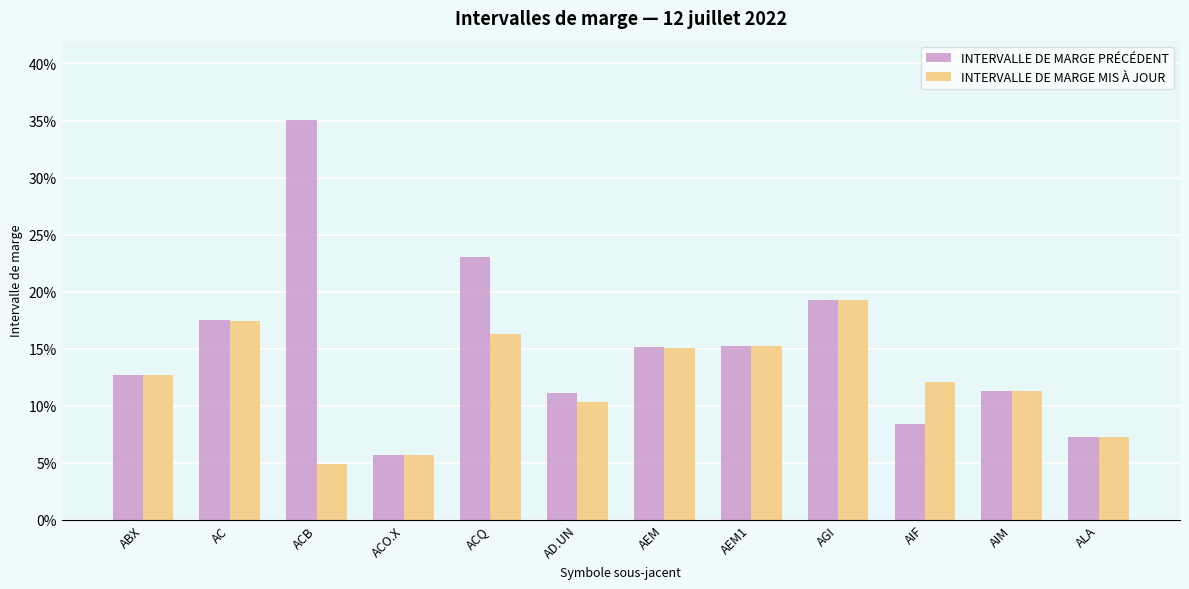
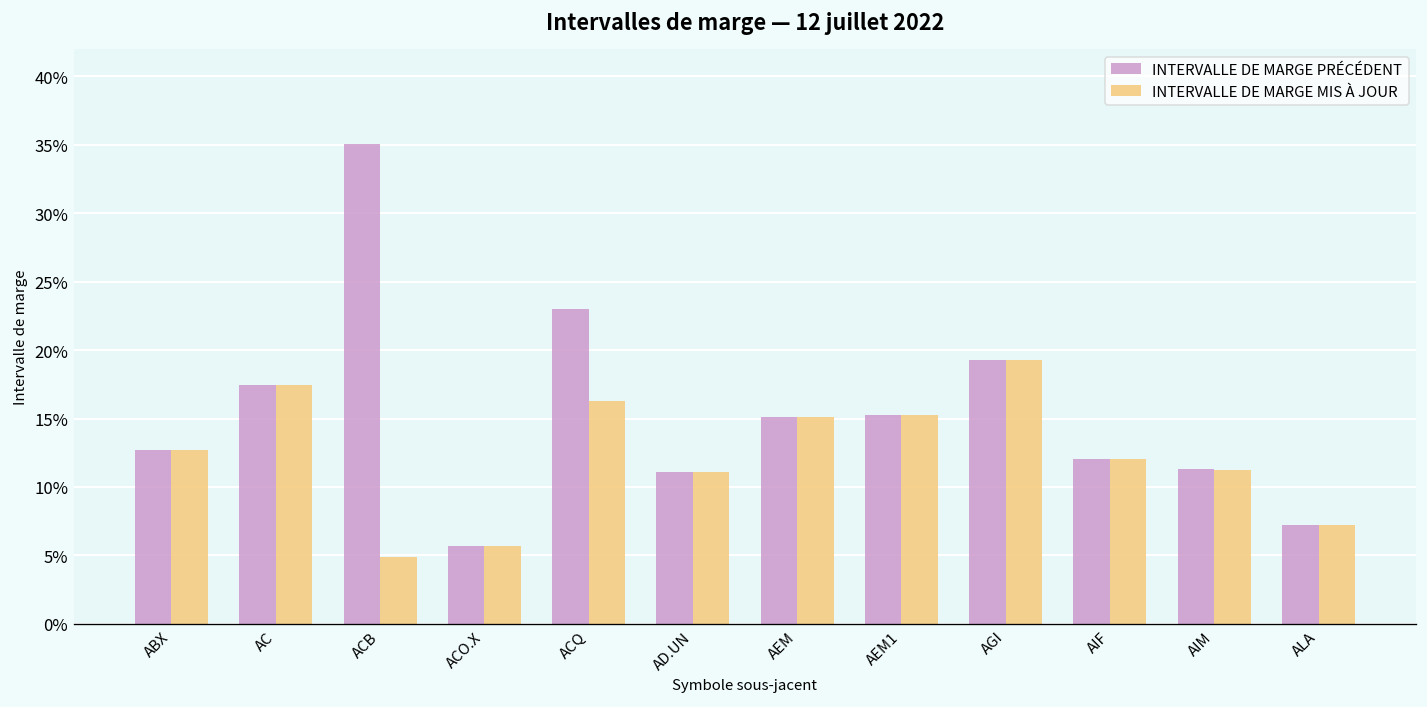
INTERVALLE DE MARGE MIS À JOUR, AD.UN: 10.3% -> 11.1%
INTERVALLE DE MARGE PRÉCÉDENT, AIF: 8.4% -> 12.1%
